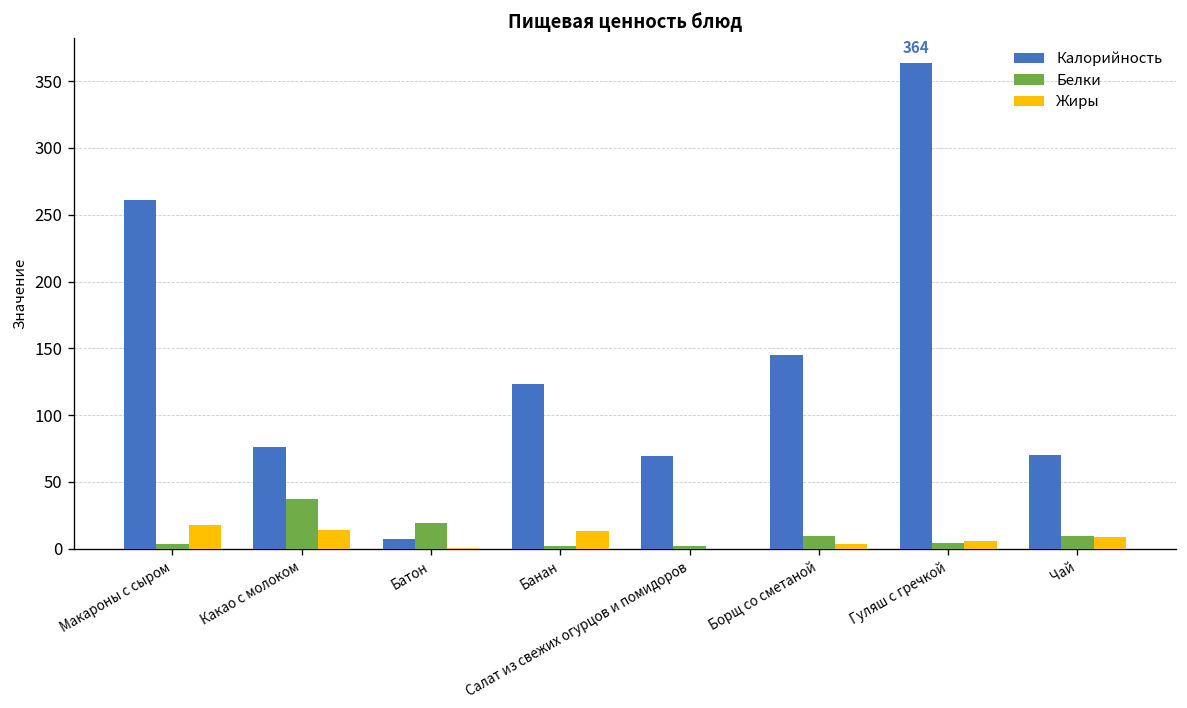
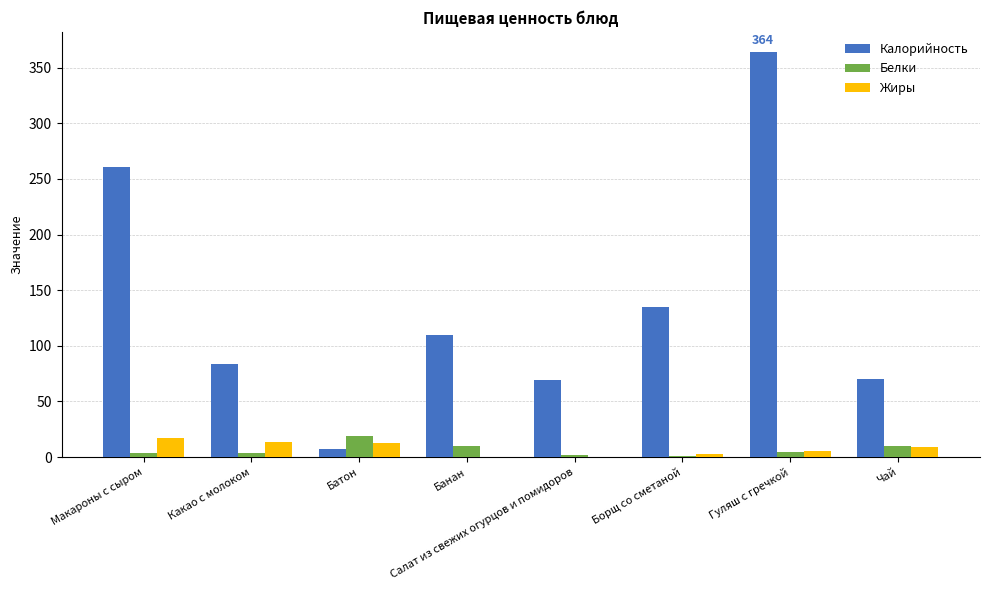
Калорийность, Какао с молоком: 76 -> 84
Белки, Какао с молоком: 37 -> 4
Жиры, Батон: 0 -> 13
Калорийность, Банан: 123 -> 110
Белки, Банан: 2 -> 10
Жиры, Банан: 13 -> 0
Калорийность, Борщ со сметаной: 145 -> 135
Белки, Борщ со сметаной: 9 -> 1
